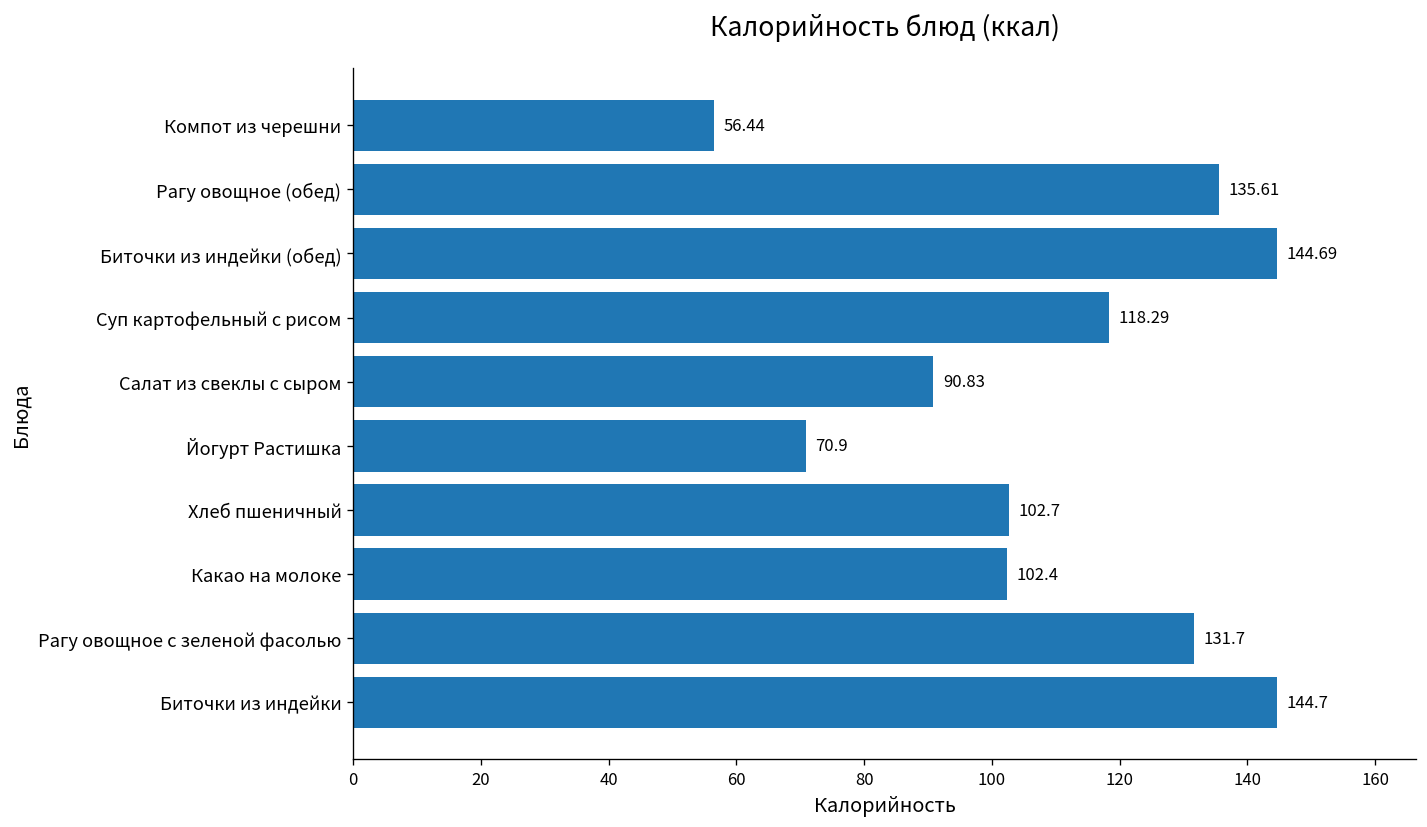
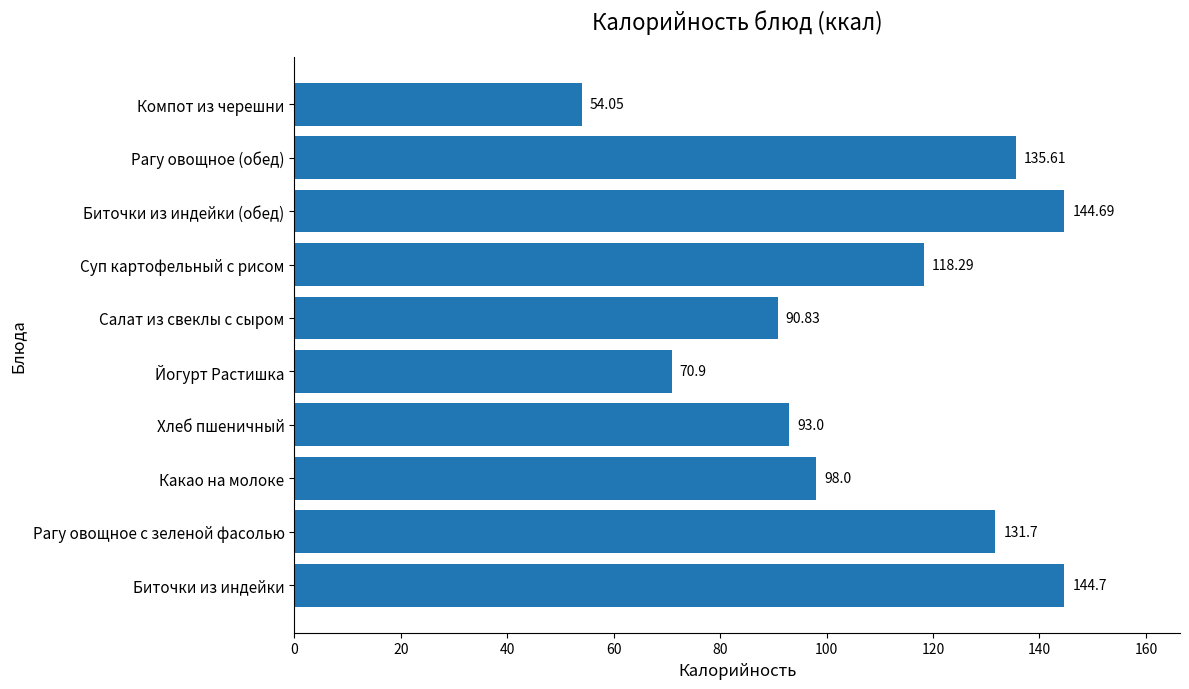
Компот из черешни: 56.44 -> 54.05
Хлеб пшеничный: 102.7 -> 93.0
Какао на молоке: 102.4 -> 98.0
